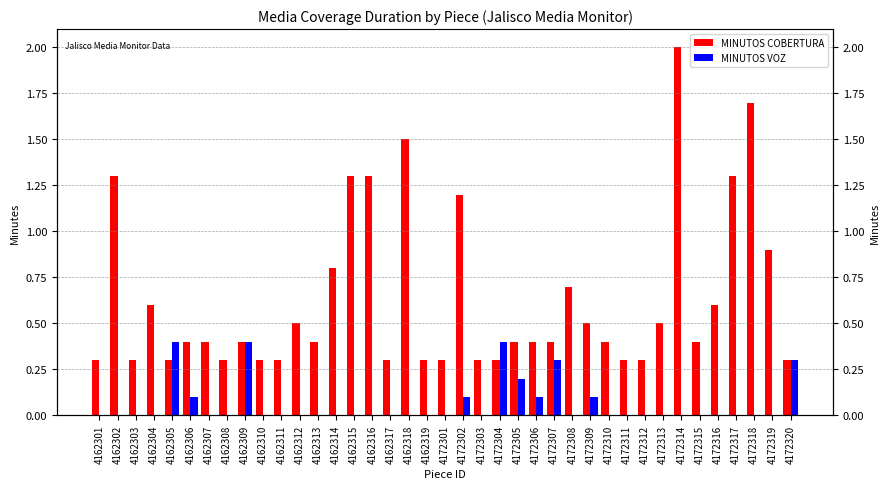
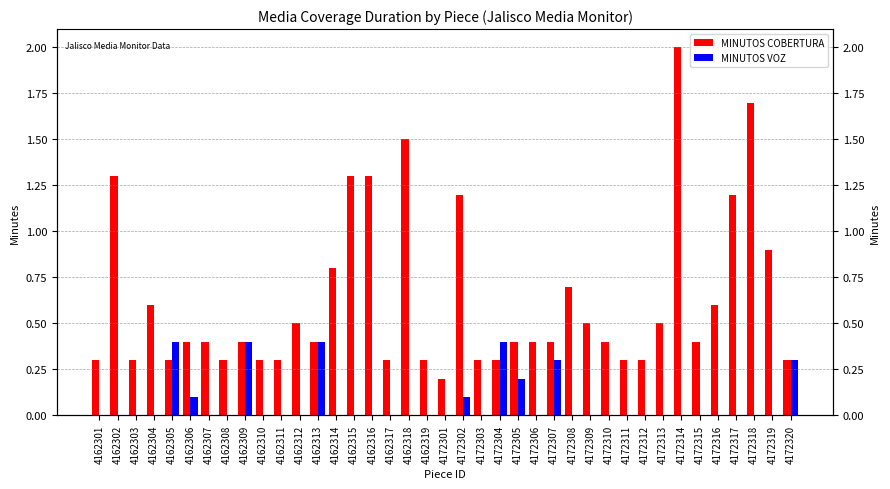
MINUTOS VOZ, 4162313: 0.0 -> 0.4
MINUTOS COBERTURA, 4172301: 0.3 -> 0.2
MINUTOS VOZ, 4172306: 0.1 -> 0.0
MINUTOS VOZ, 4172309: 0.1 -> 0.0
MINUTOS COBERTURA, 4172317: 1.3 -> 1.2
